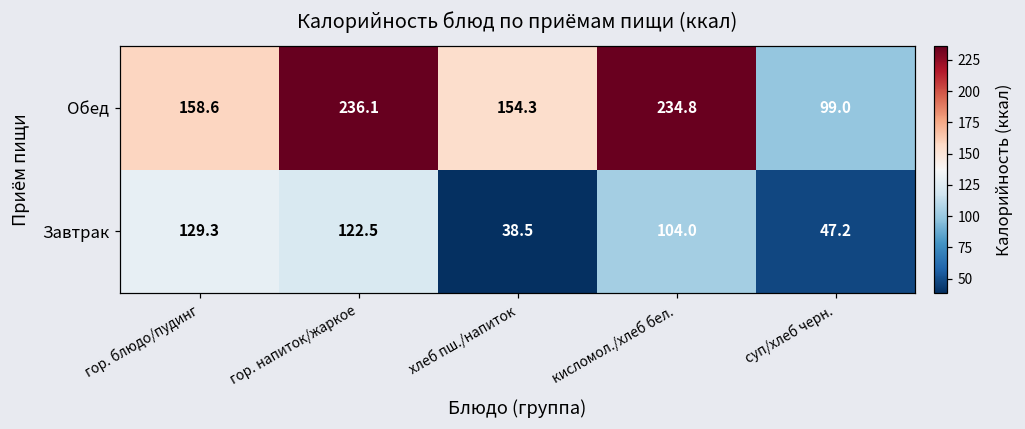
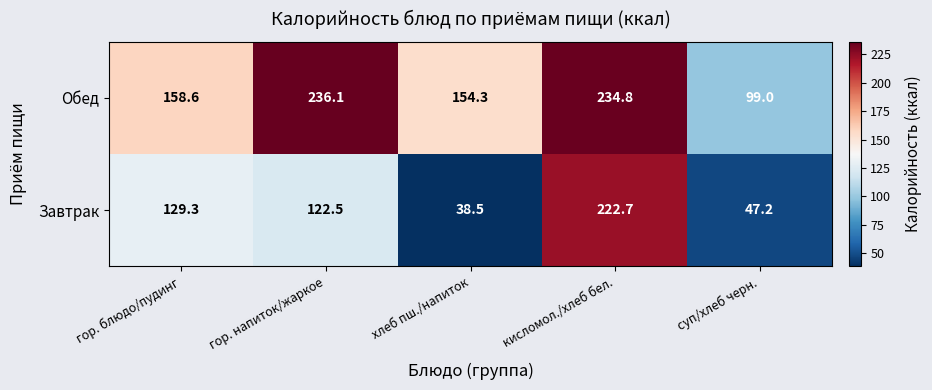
Завтрак, кисломол./хлеб бел.: 104.0 -> 222.7
